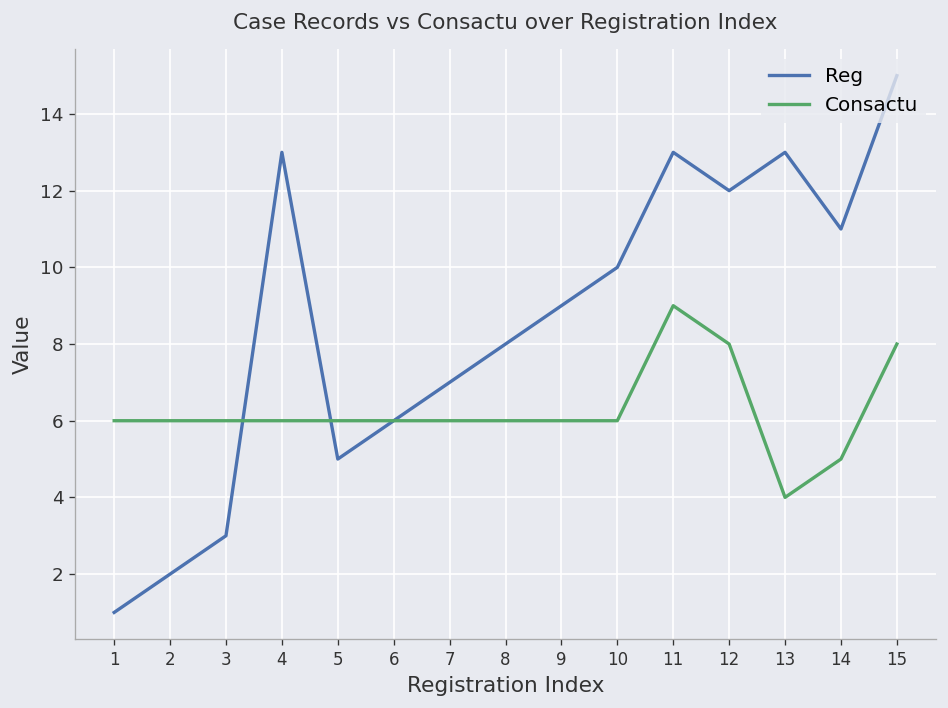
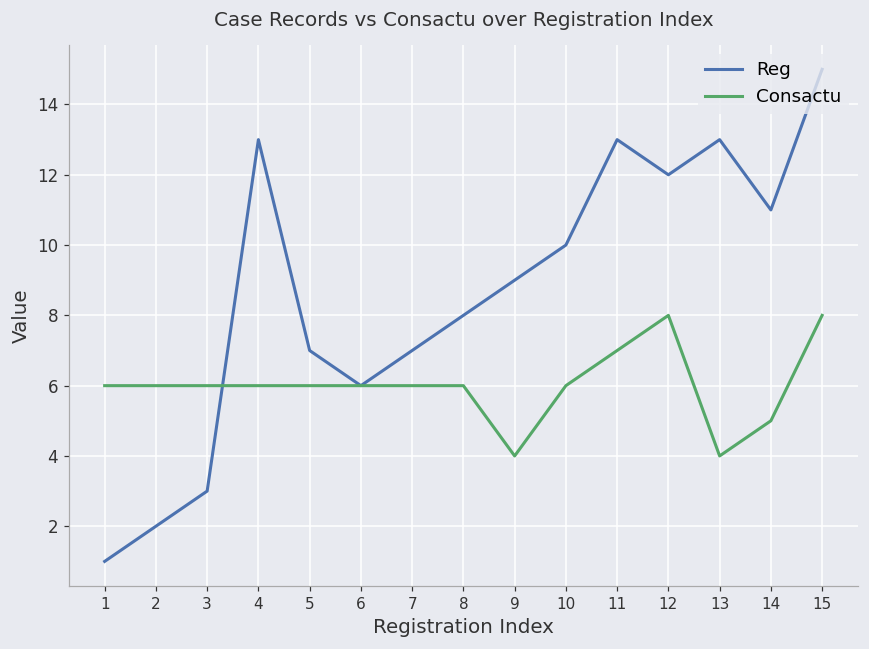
Reg, 5: 5 -> 7
Consactu, 9: 6 -> 4
Consactu, 11: 9 -> 7
